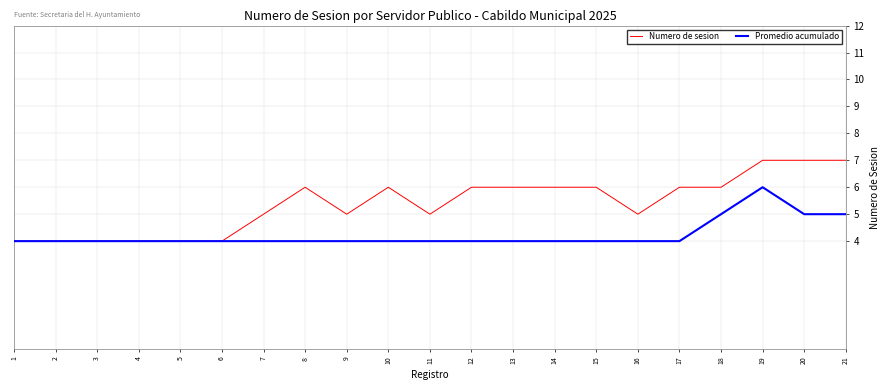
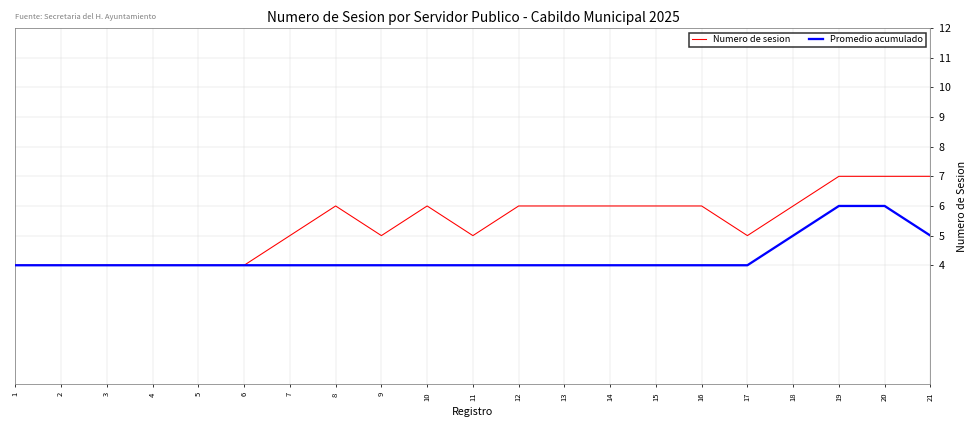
Numero de sesion, 16: 5 -> 6
Numero de sesion, 17: 6 -> 5
Promedio acumulado, 20: 5 -> 6
